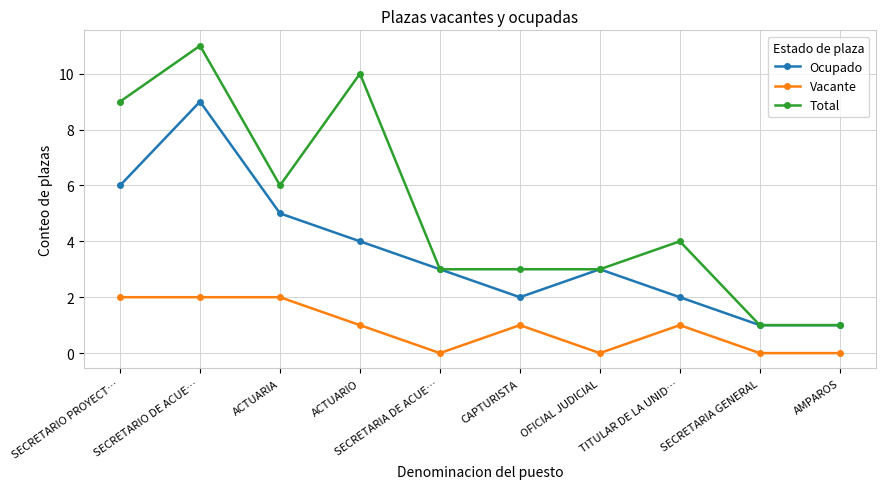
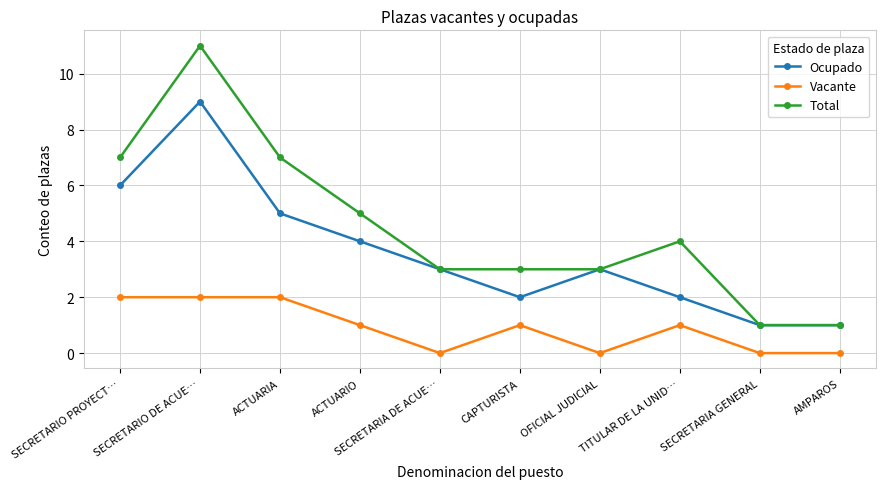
Total, SECRETARIO PROYECT…: 9 -> 7
Total, ACTUARIA: 6 -> 7
Total, ACTUARIO: 10 -> 5
